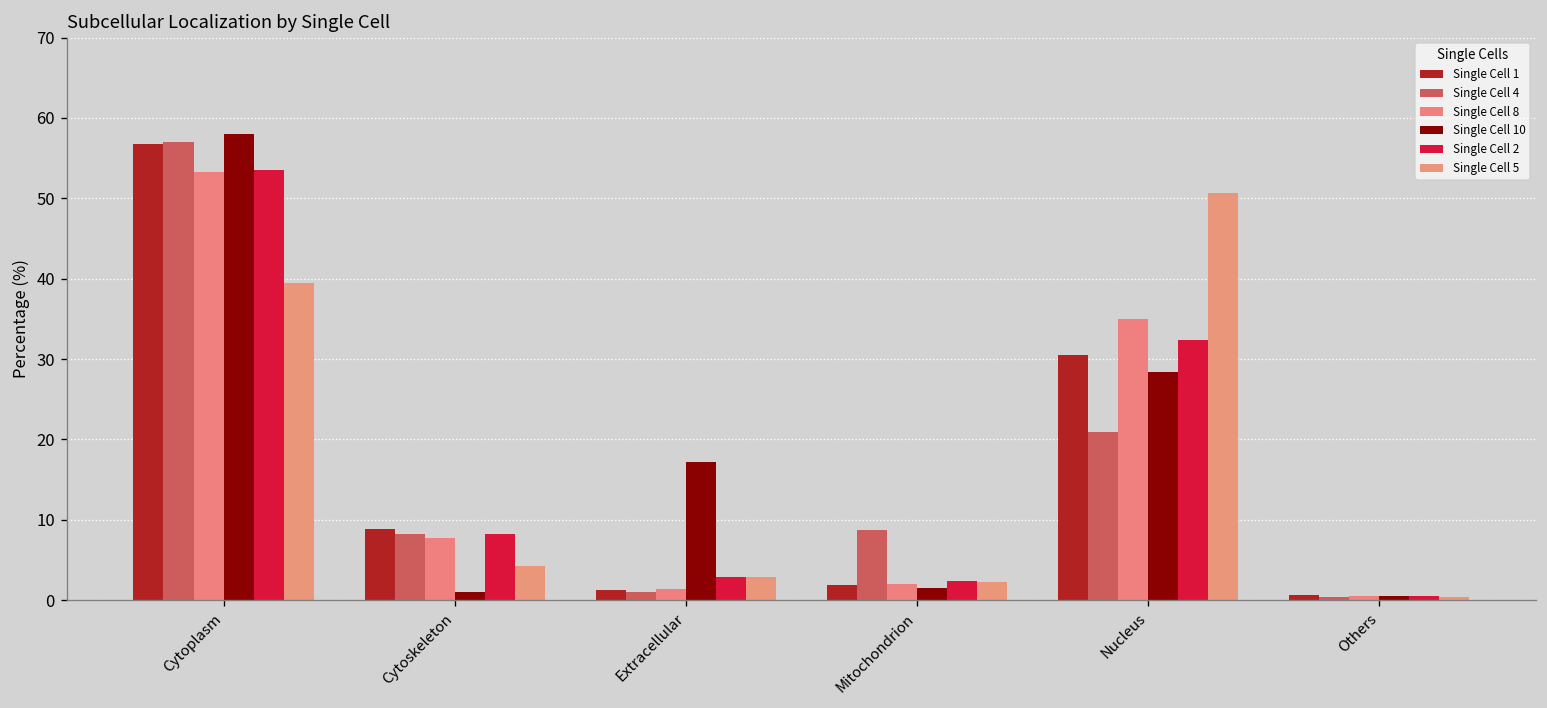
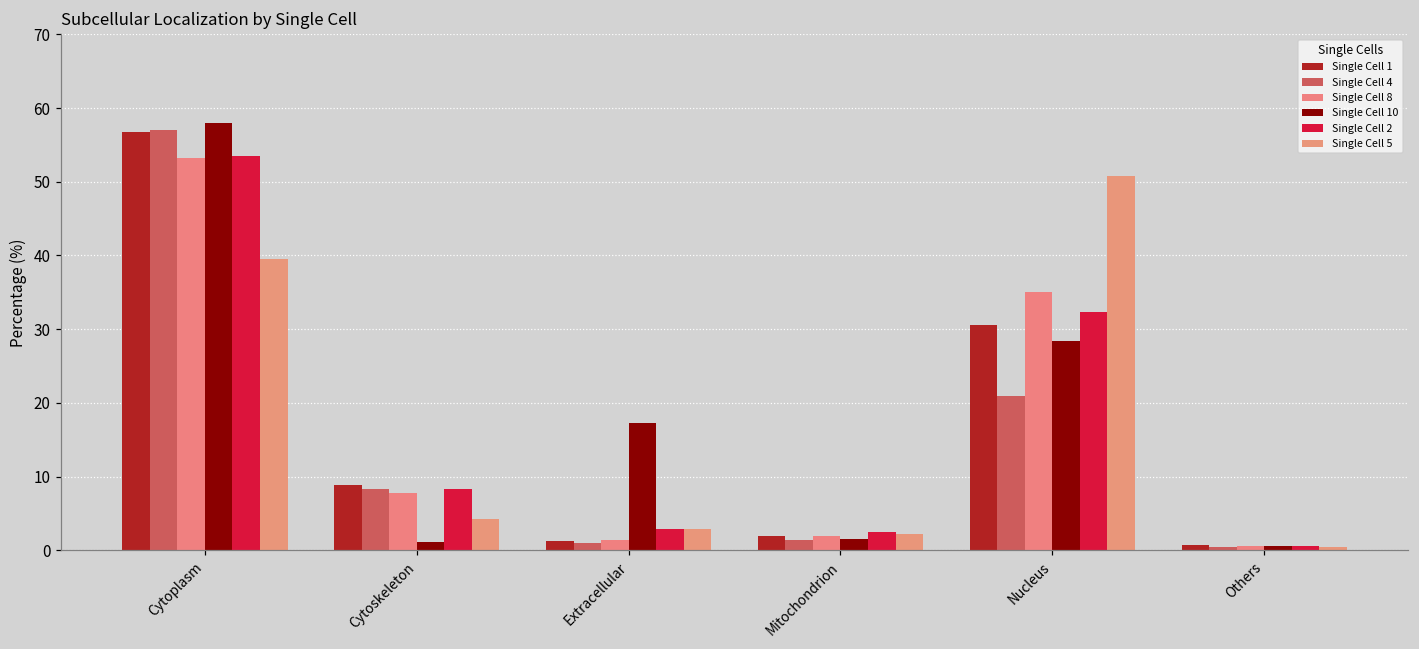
Single Cell 4, Mitochondrion: 9 -> 1
